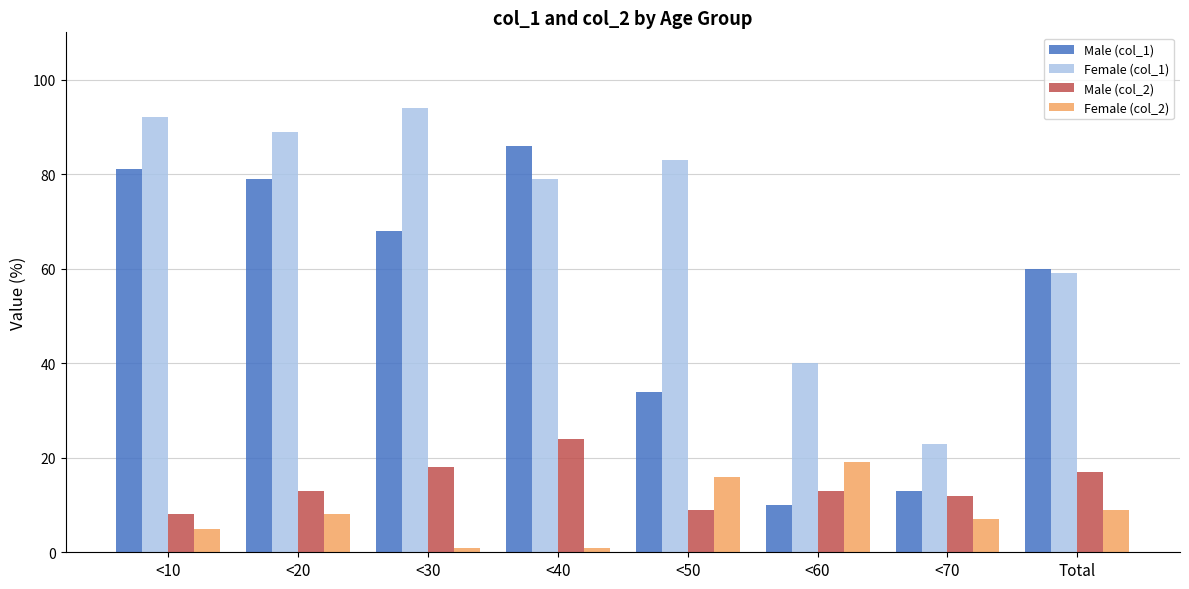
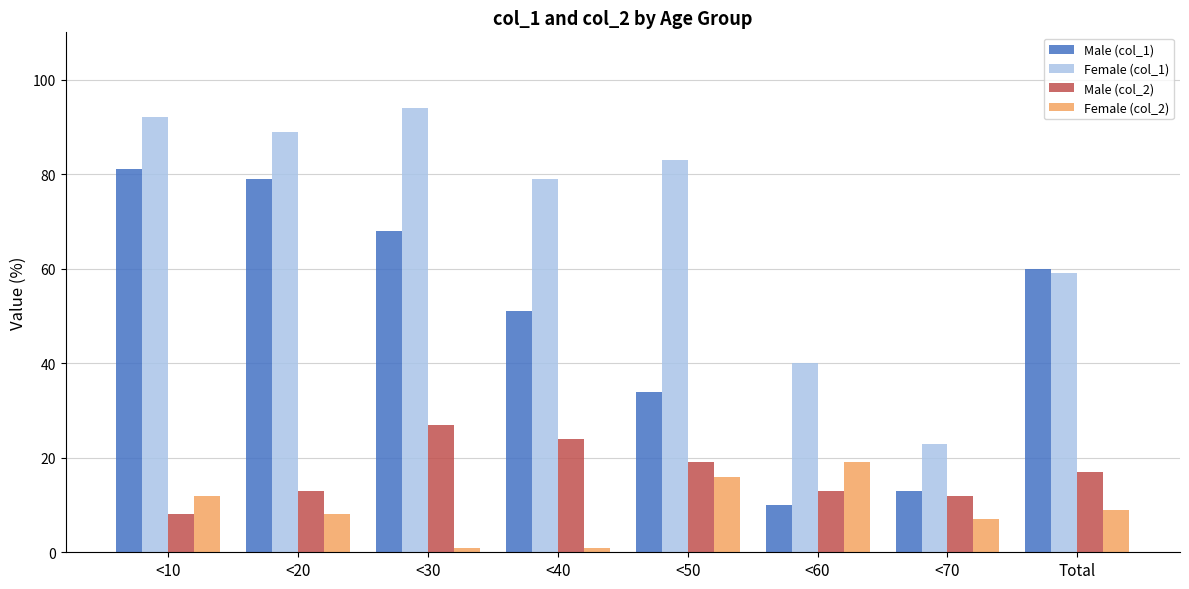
Female (col_2), <10: 5 -> 12
Male (col_2), <30: 18 -> 27
Male (col_1), <40: 86 -> 51
Male (col_2), <50: 9 -> 19
